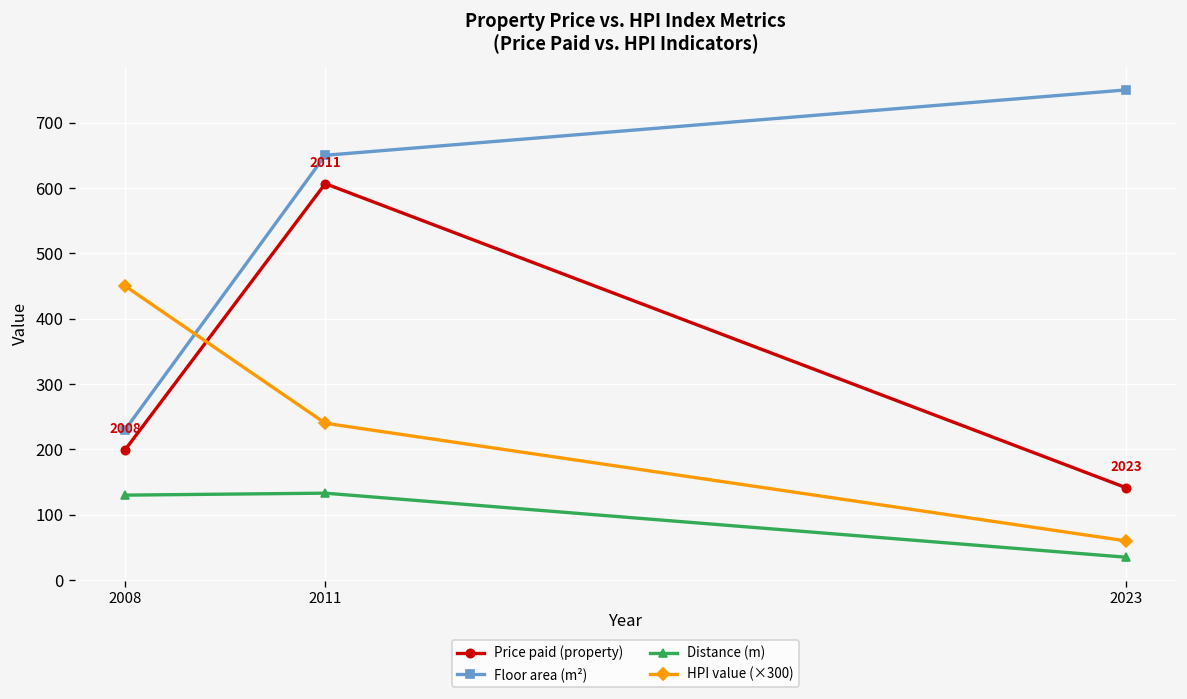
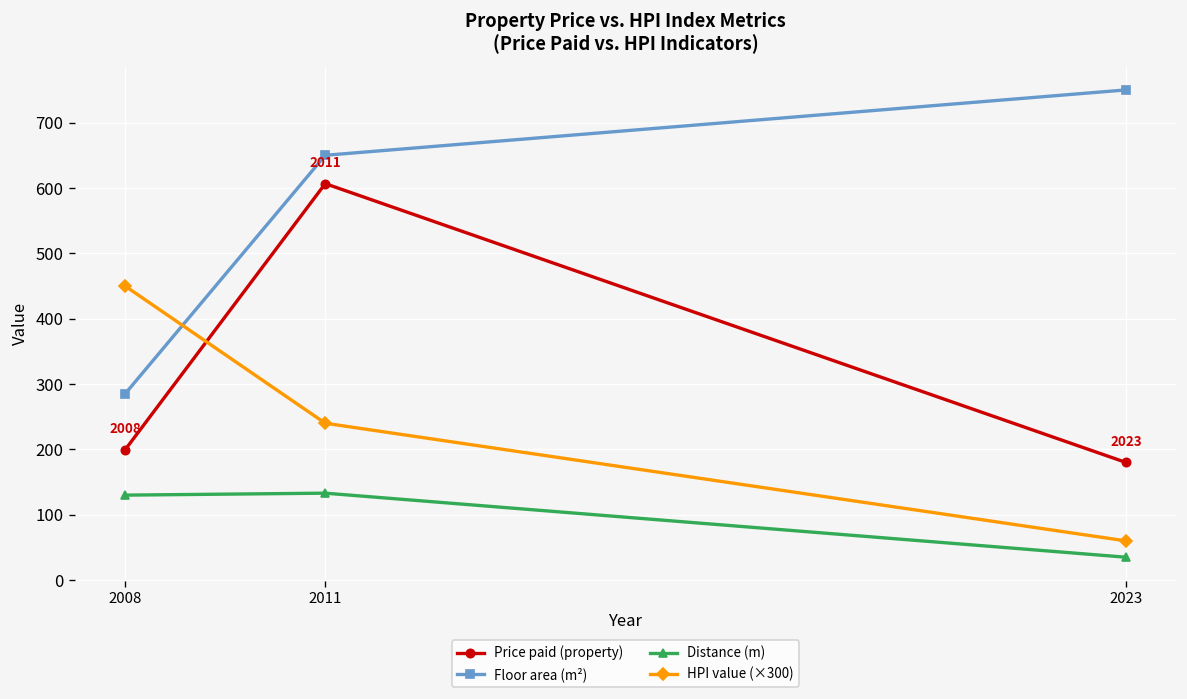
Floor area (m²), 2008: 230 -> 290
Price paid (property), 2023: 140 -> 180
